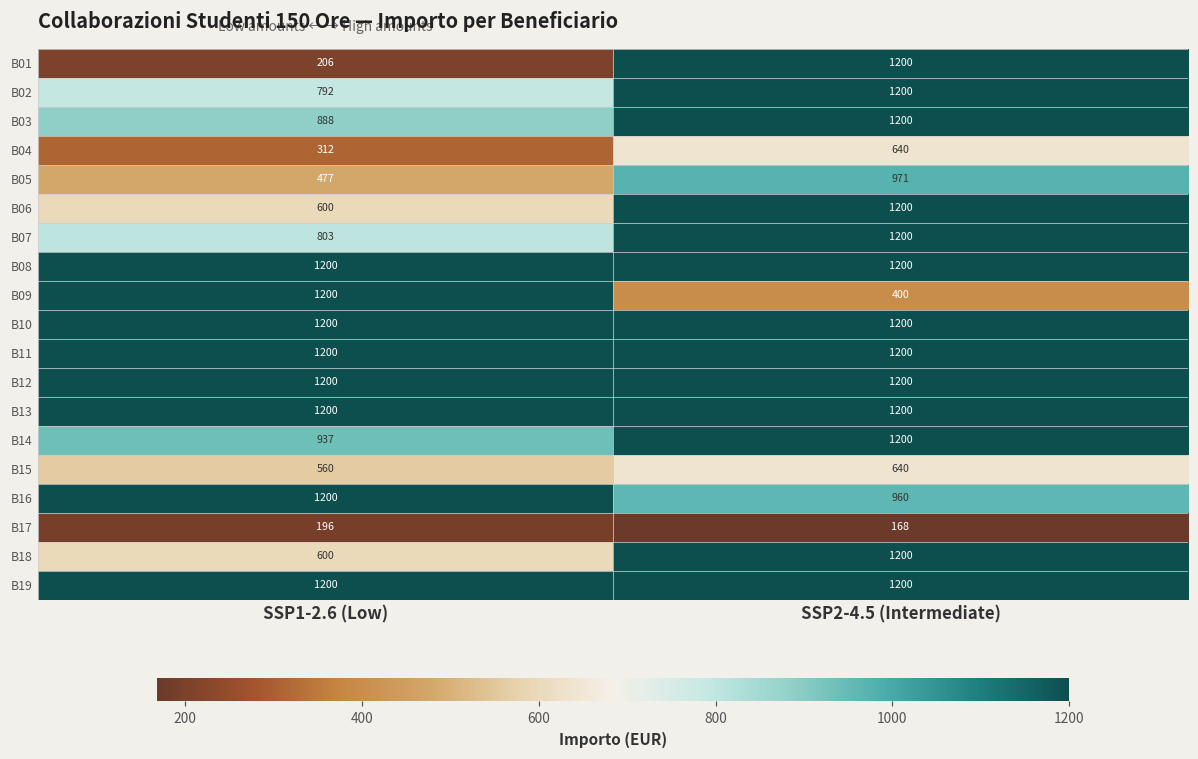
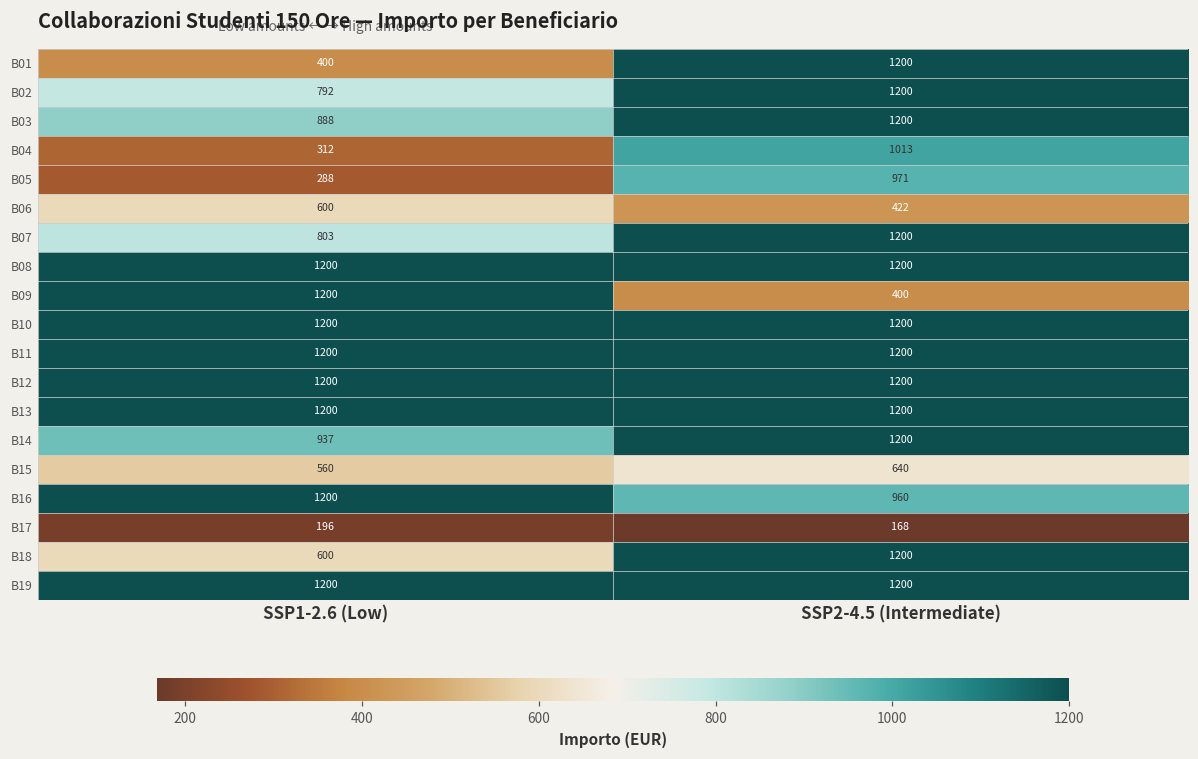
B01, SSP1-2.6 (Low): 206 -> 400
B04, SSP2-4.5 (Intermediate): 640 -> 1013
B05, SSP1-2.6 (Low): 477 -> 288
B06, SSP2-4.5 (Intermediate): 1200 -> 422
